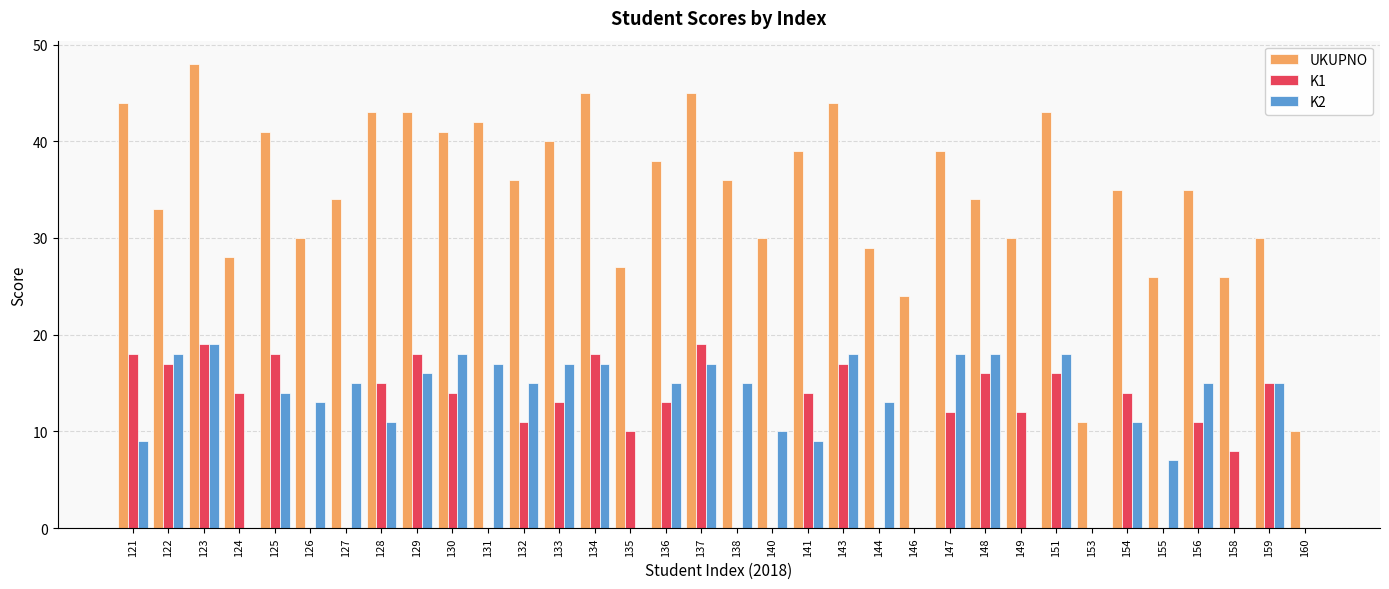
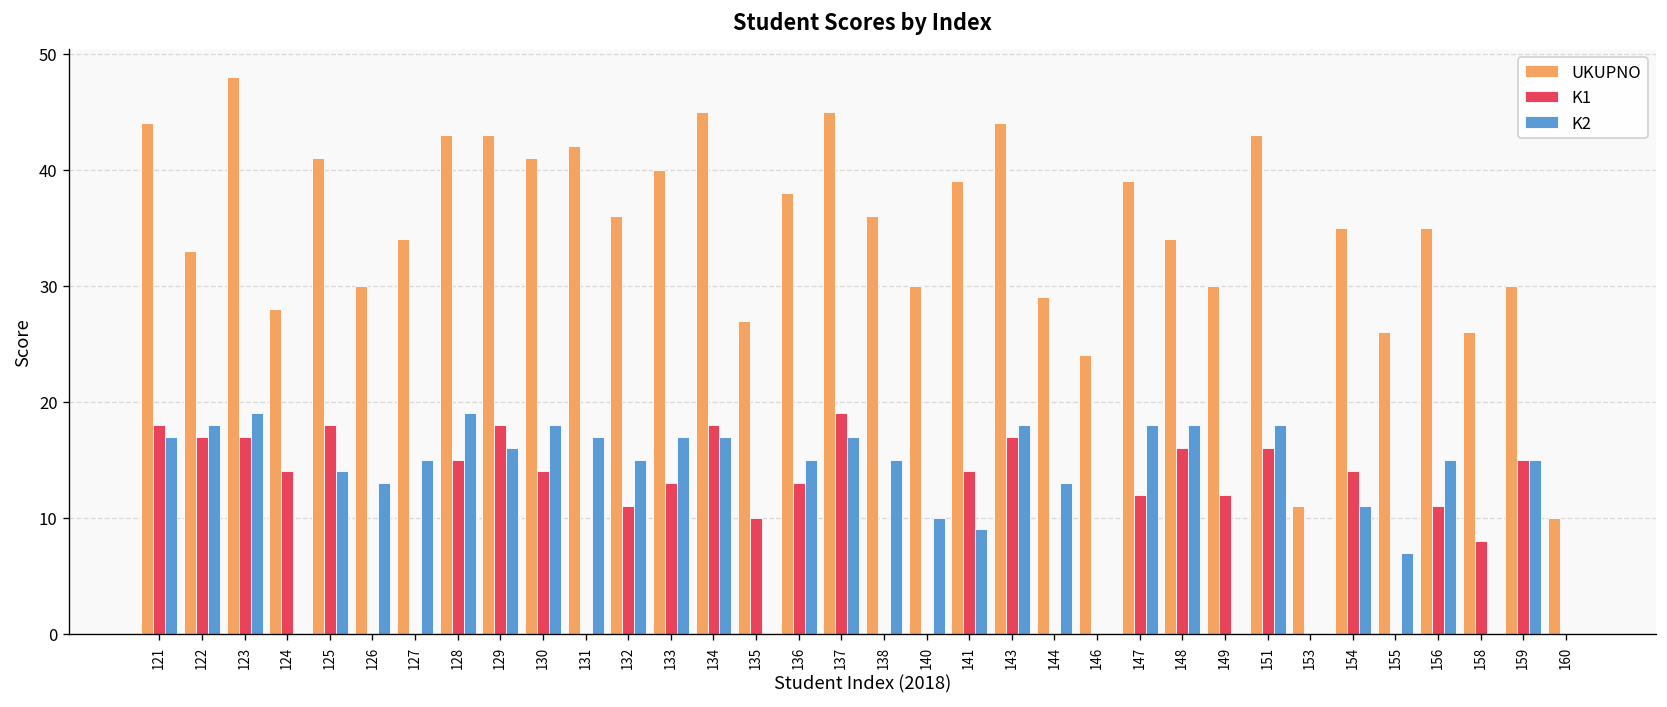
K2, 121: 9 -> 17
K1, 123: 19 -> 17
K2, 128: 11 -> 19
